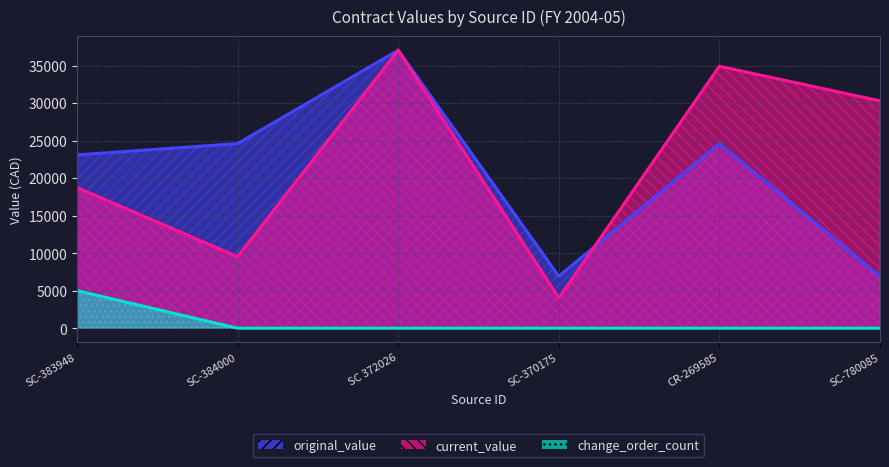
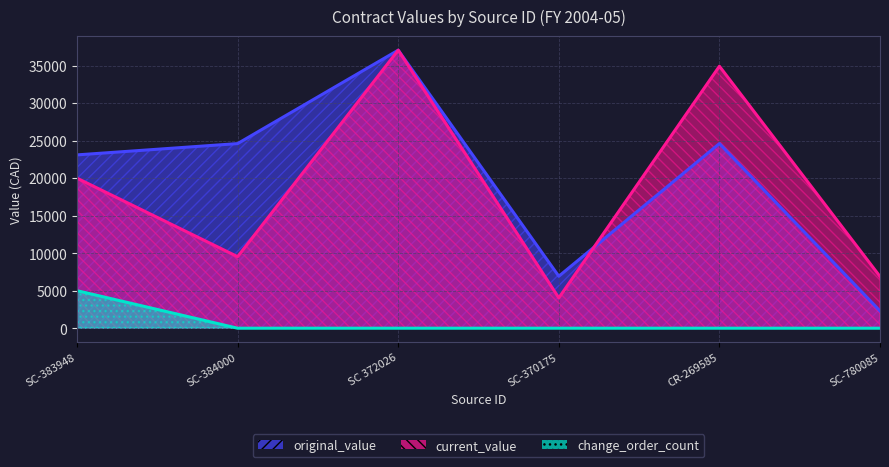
current_value, SC-383948: 19000 -> 20000
original_value, SC-780085: 7000 -> 2000
current_value, SC-780085: 30000 -> 7000
